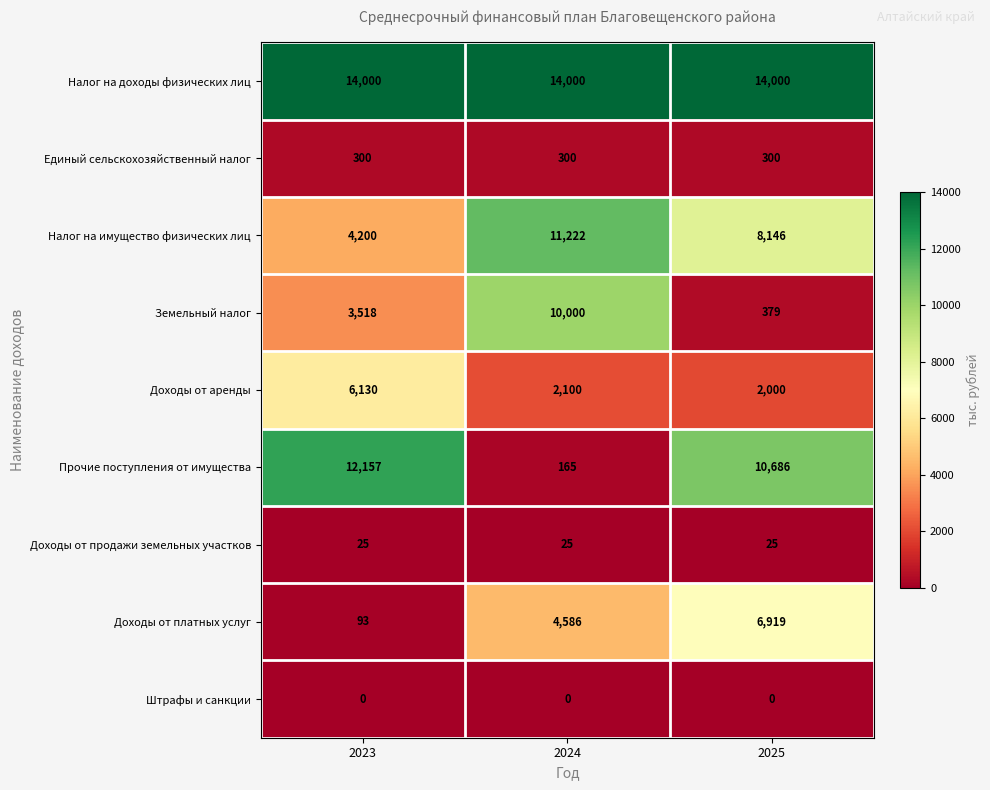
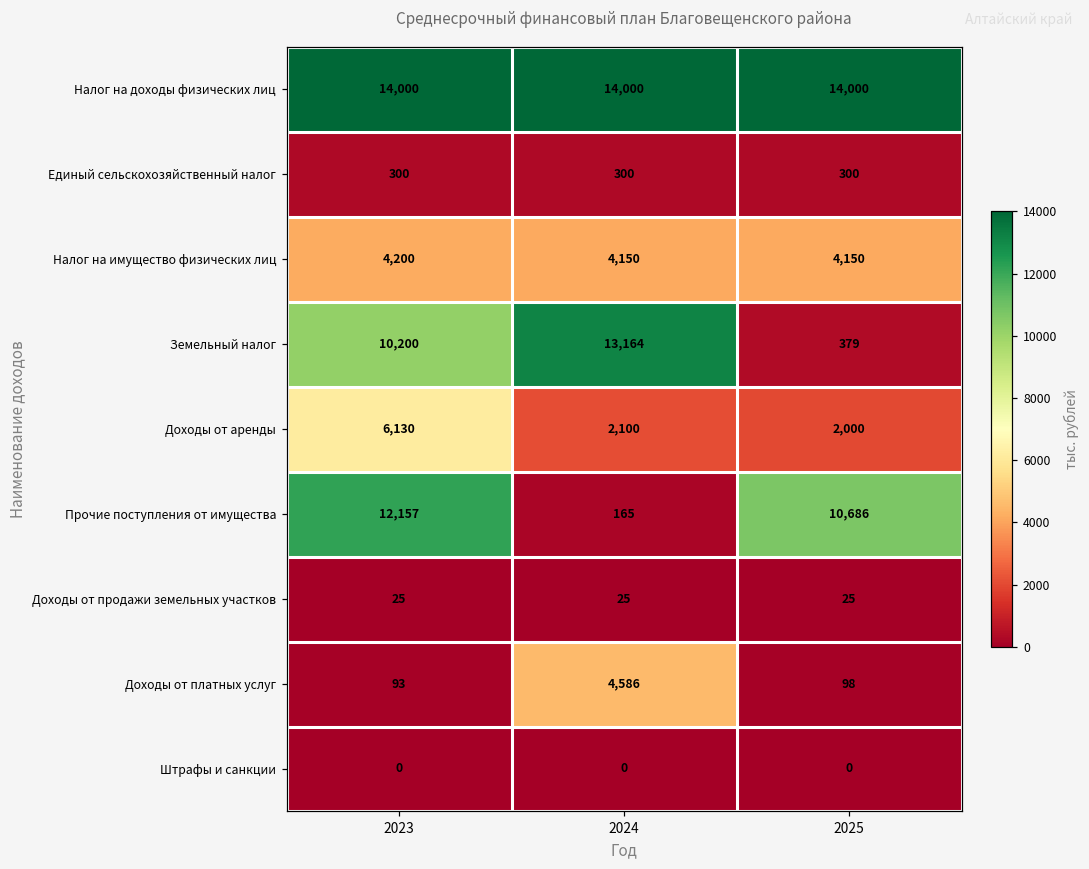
Налог на имущество физических лиц, 2024: 11,222 -> 4,150
Налог на имущество физических лиц, 2025: 8,146 -> 4,150
Земельный налог, 2023: 3,518 -> 10,200
Земельный налог, 2024: 10,000 -> 13,164
Доходы от платных услуг, 2025: 6,919 -> 98
